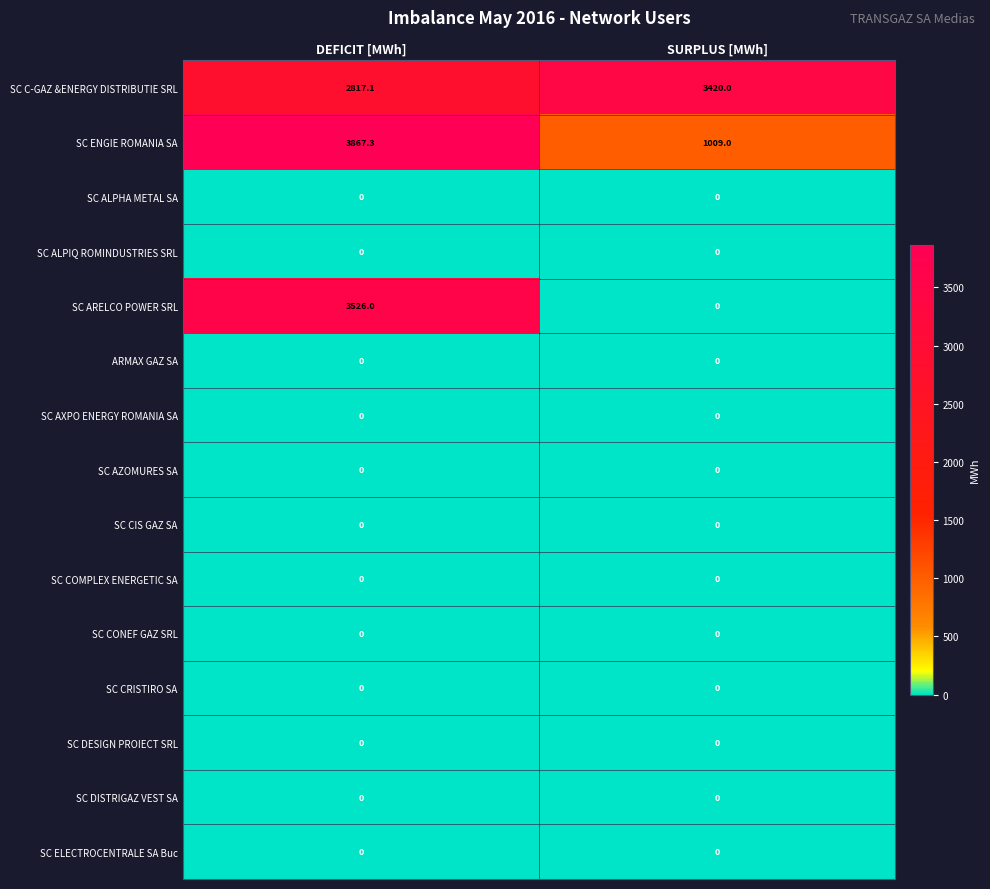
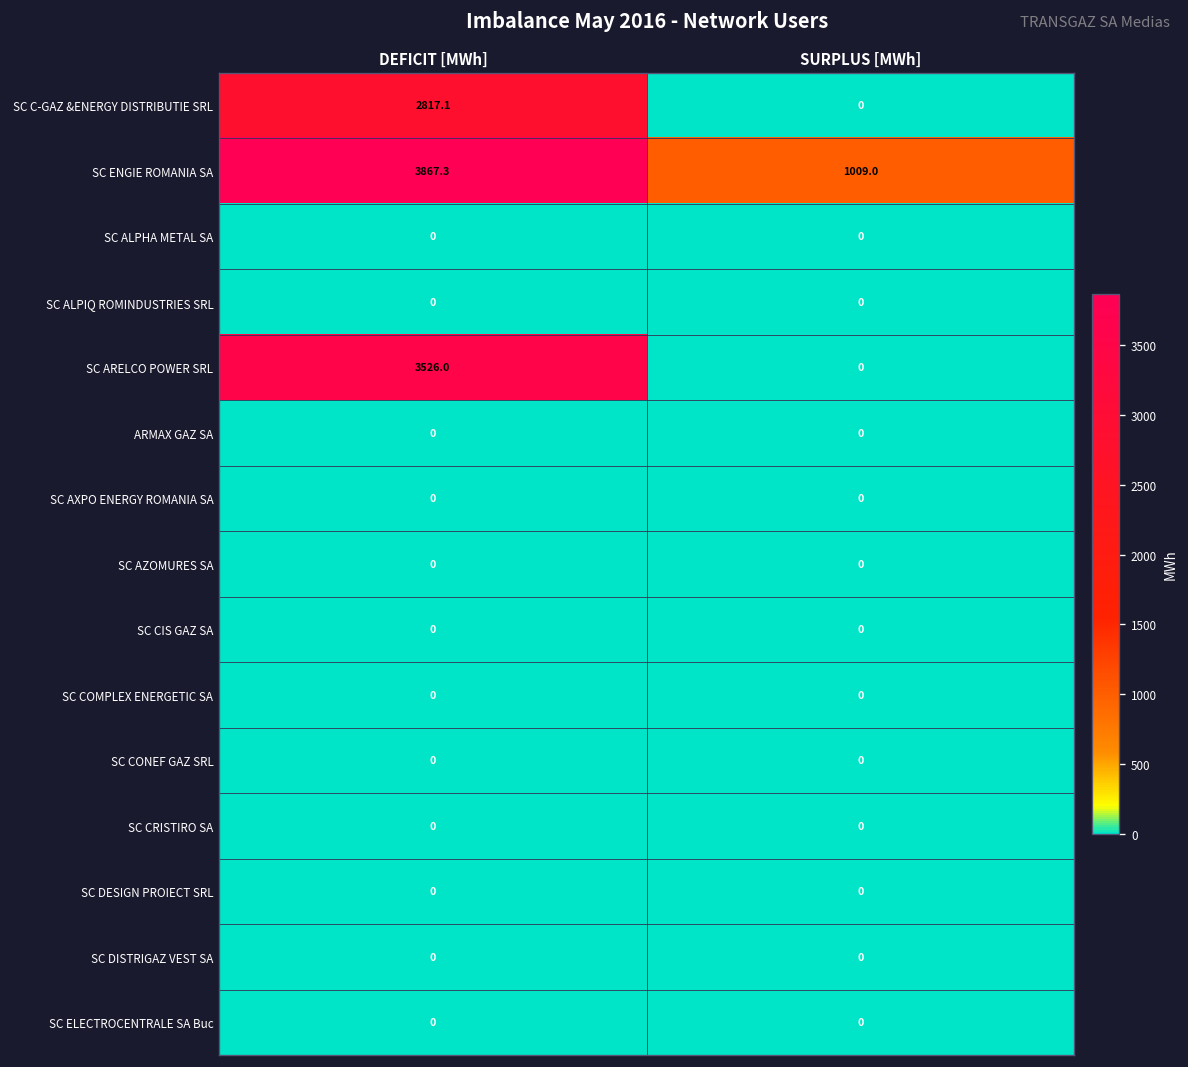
SC C-GAZ &ENERGY DISTRIBUTIE SRL, SURPLUS [MWh]: 3420.0 -> 0
